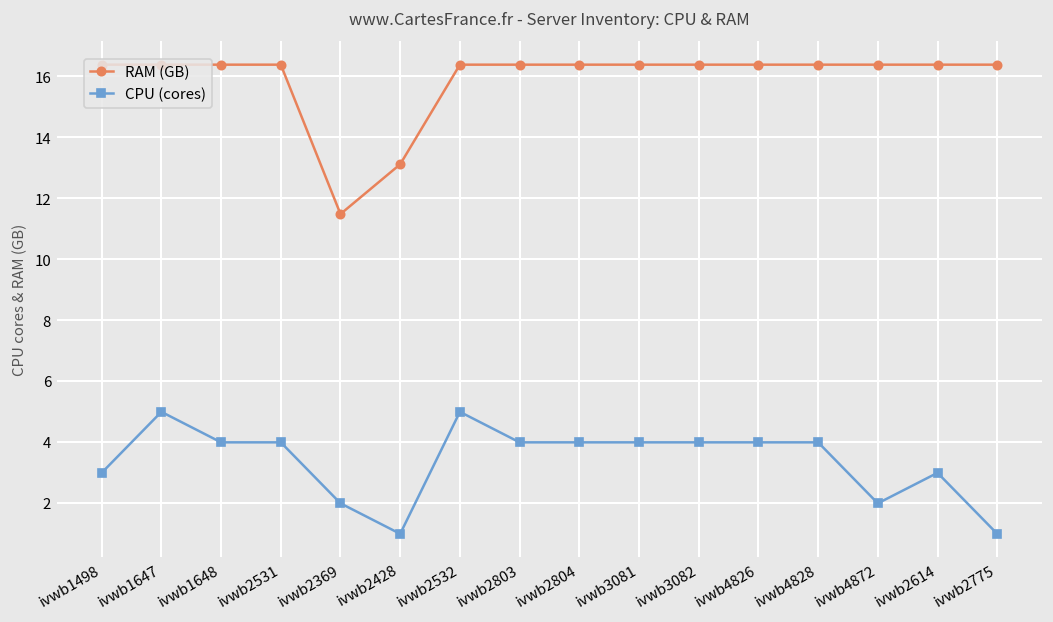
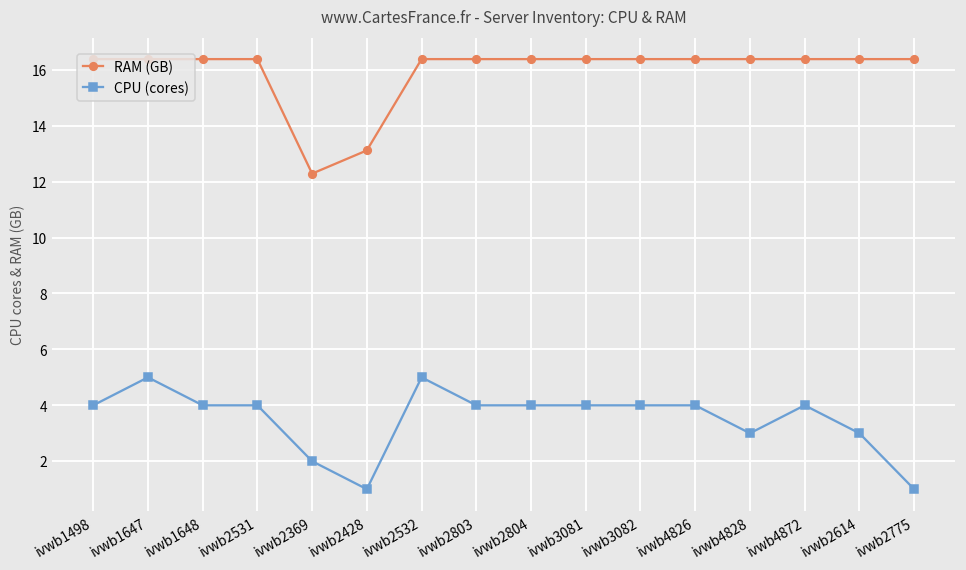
CPU (cores), ivwb1498: 3 -> 4
RAM (GB), ivwb2369: 11.5 -> 12.3
CPU (cores), ivwb4828: 4 -> 3
CPU (cores), ivwb4872: 2 -> 4
